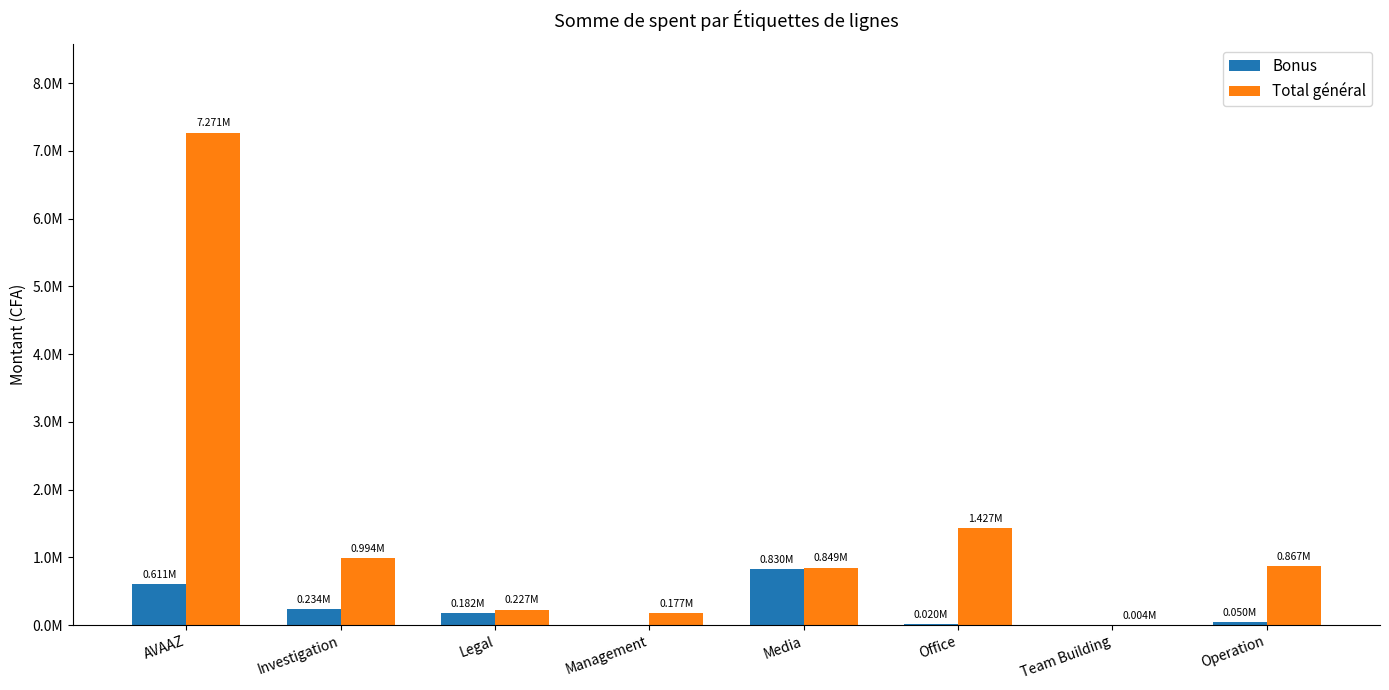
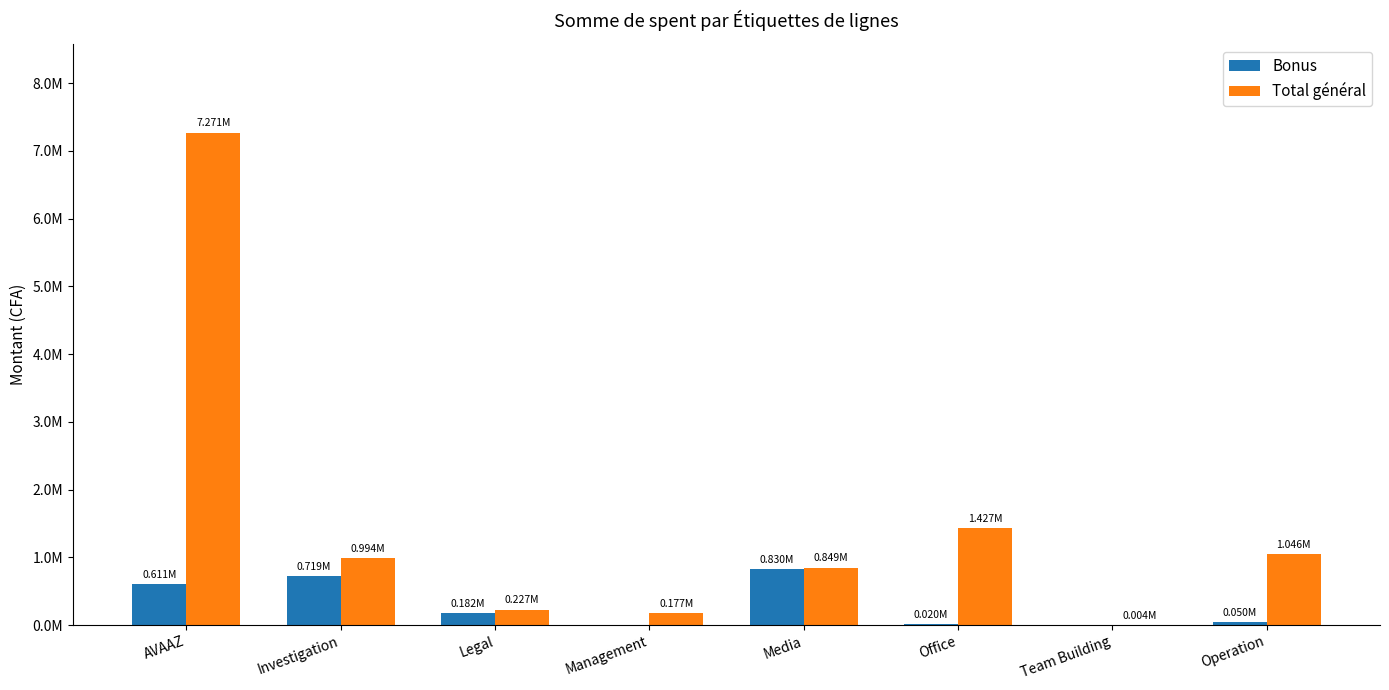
Bonus, Investigation: 0.234M -> 0.719M
Total général, Operation: 0.867M -> 1.046M
